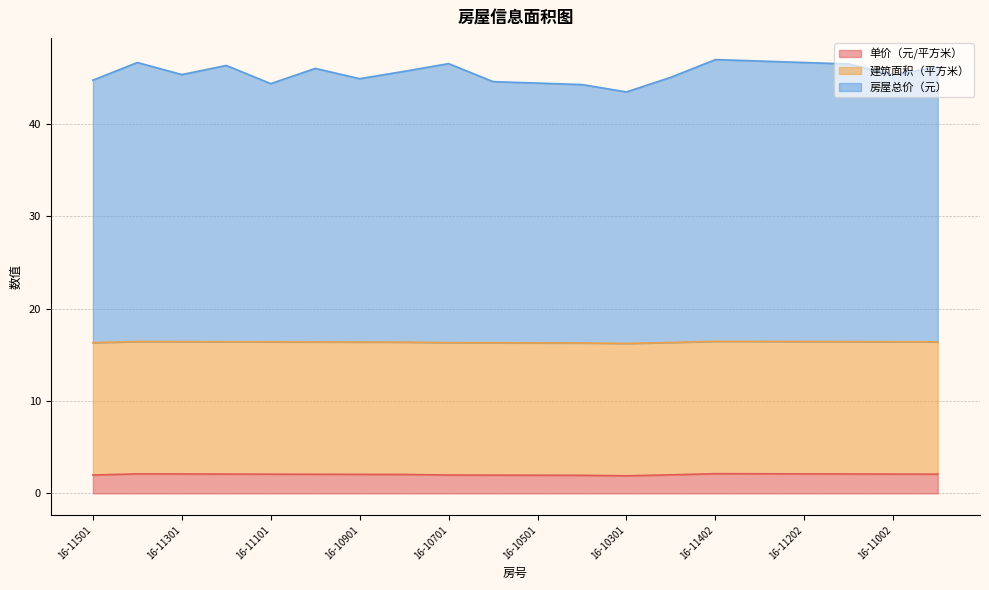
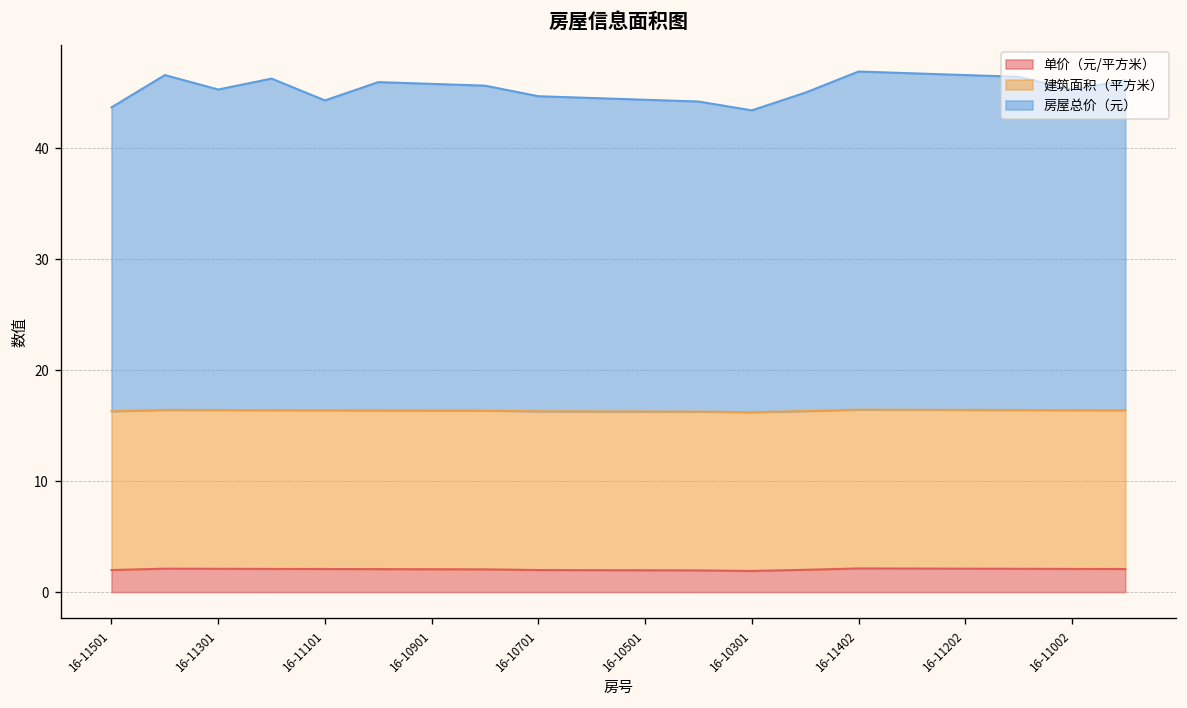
房屋总价（元）, 16-11501: 28 -> 27
房屋总价（元）, 16-10901: 28 -> 29
房屋总价（元）, 16-10701: 30 -> 28
